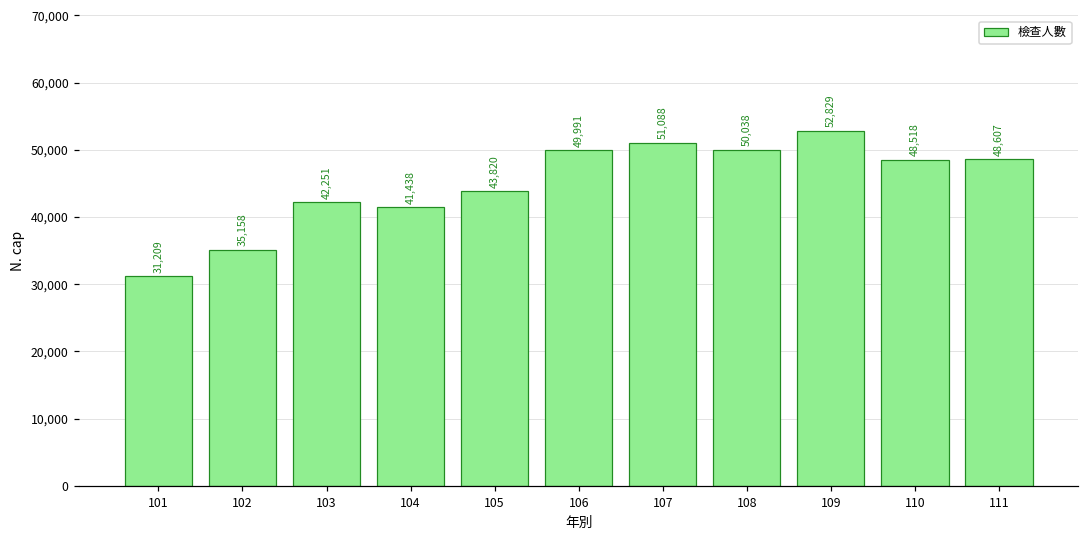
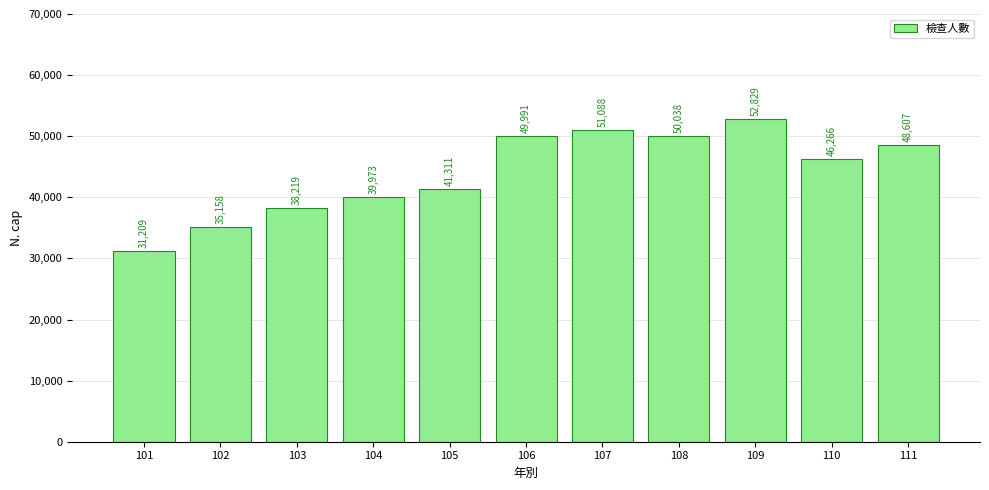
103: 42,251 -> 38,219
104: 41,438 -> 39,973
105: 43,820 -> 41,311
110: 48,518 -> 46,266
